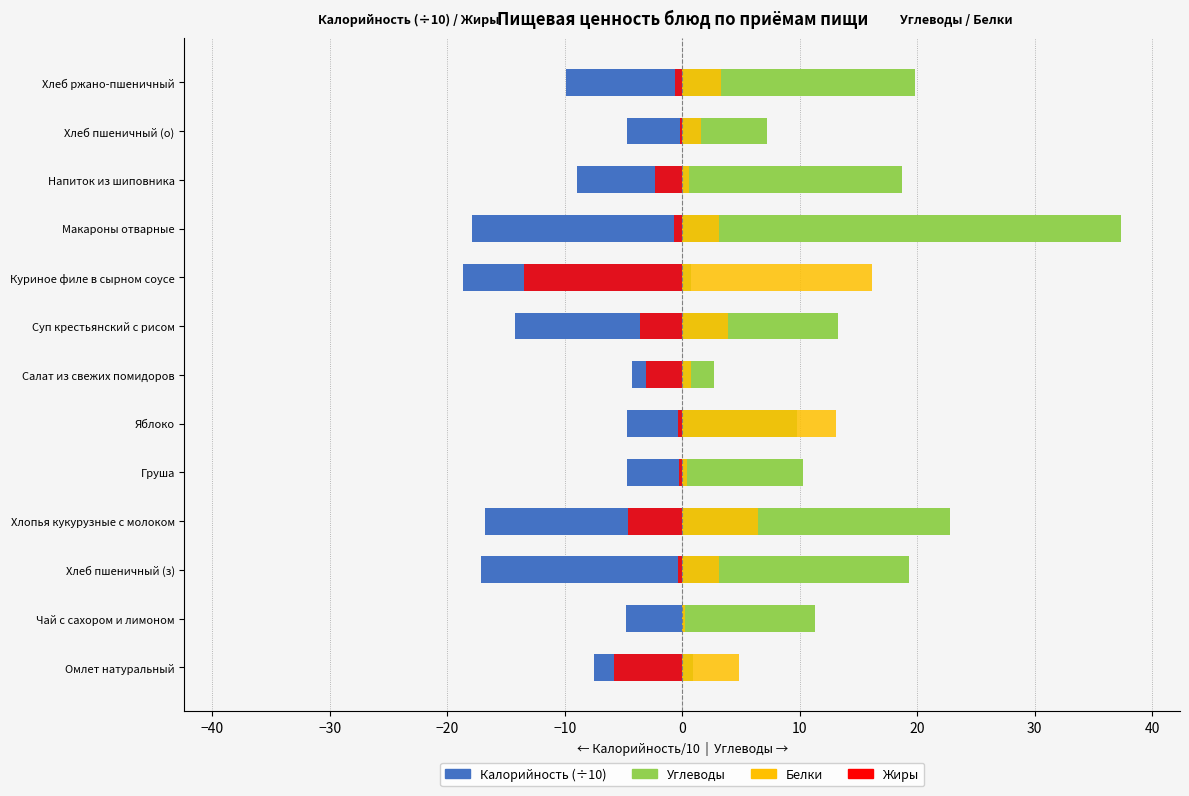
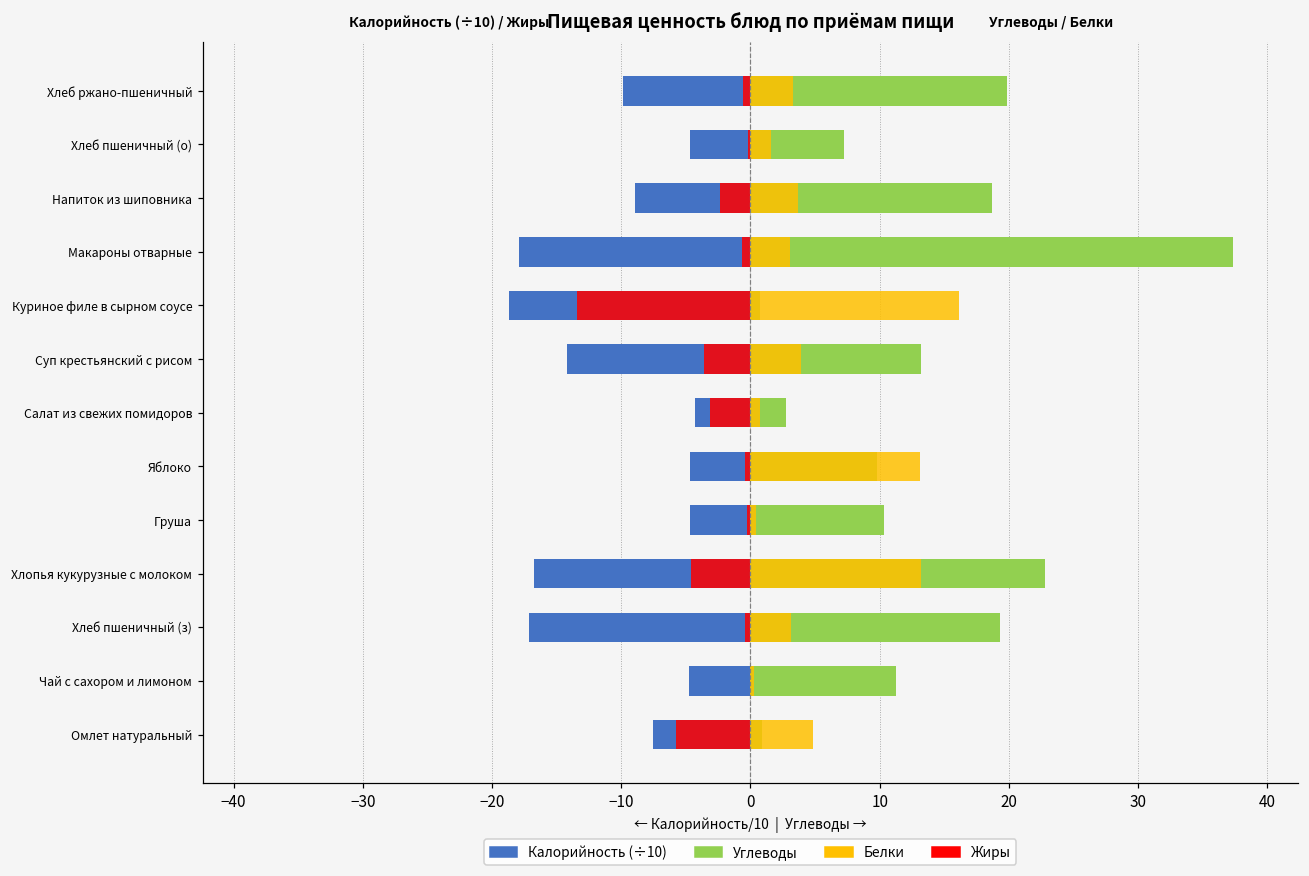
Белки, Напиток из шиповника: 0.5 -> 3.7
Белки, Хлопья кукурузные с молоком: 6.5 -> 13.2
